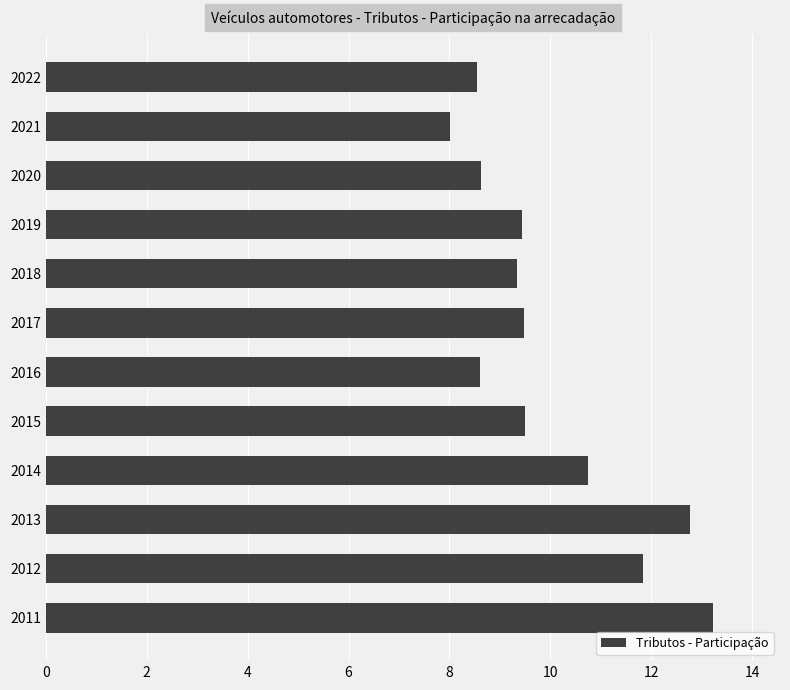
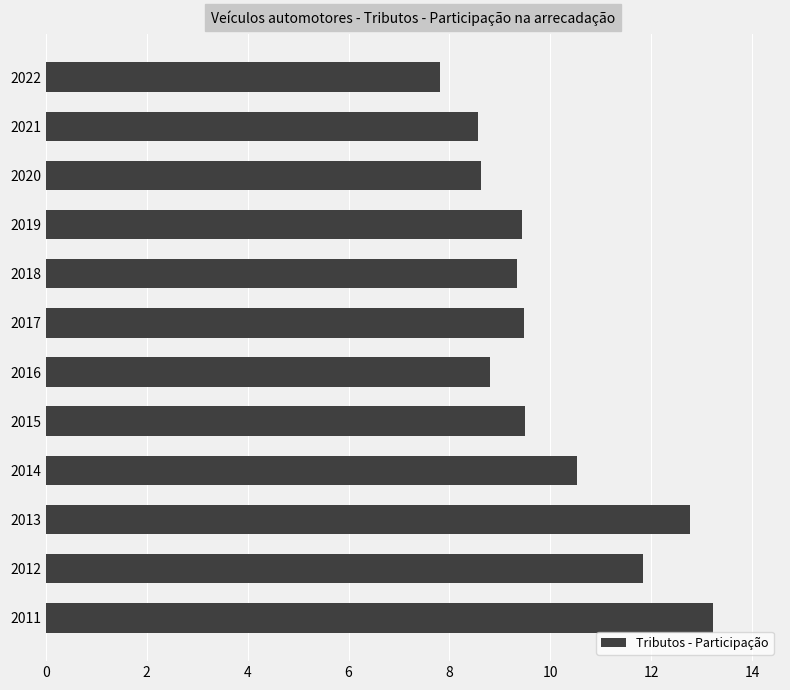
2022: 8.6 -> 7.8
2021: 8.0 -> 8.6
2016: 8.6 -> 8.8
2014: 10.7 -> 10.5
